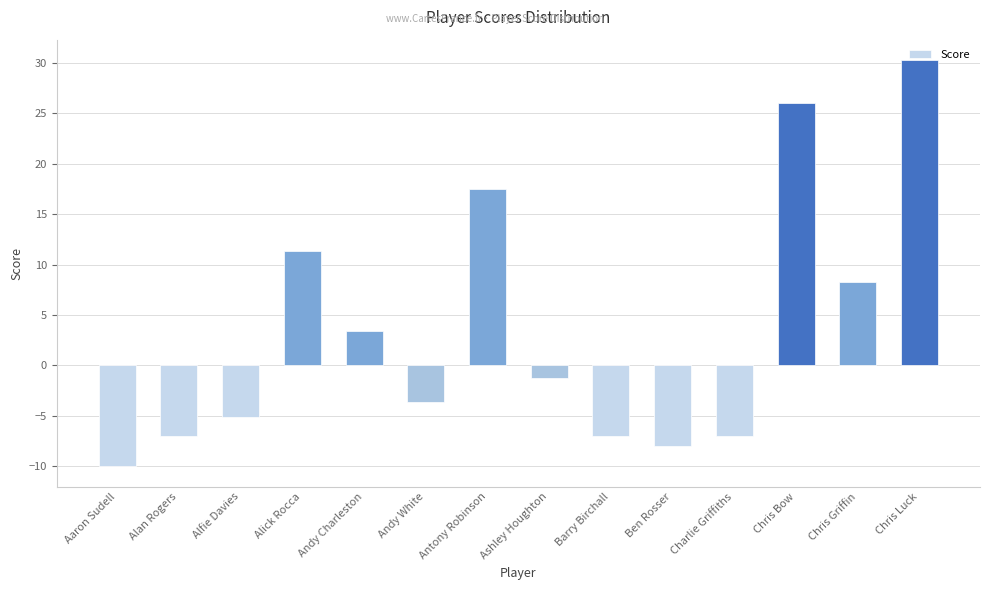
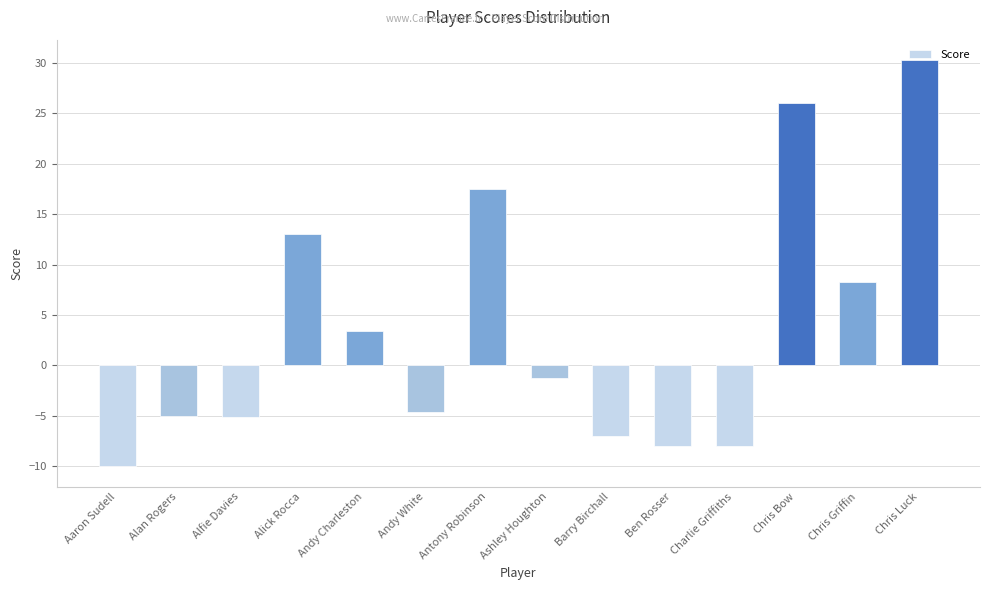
Alan Rogers: -7 -> -5
Alick Rocca: 11.4 -> 13.0
Andy White: -3.6 -> -4.6
Charlie Griffiths: -7 -> -8
